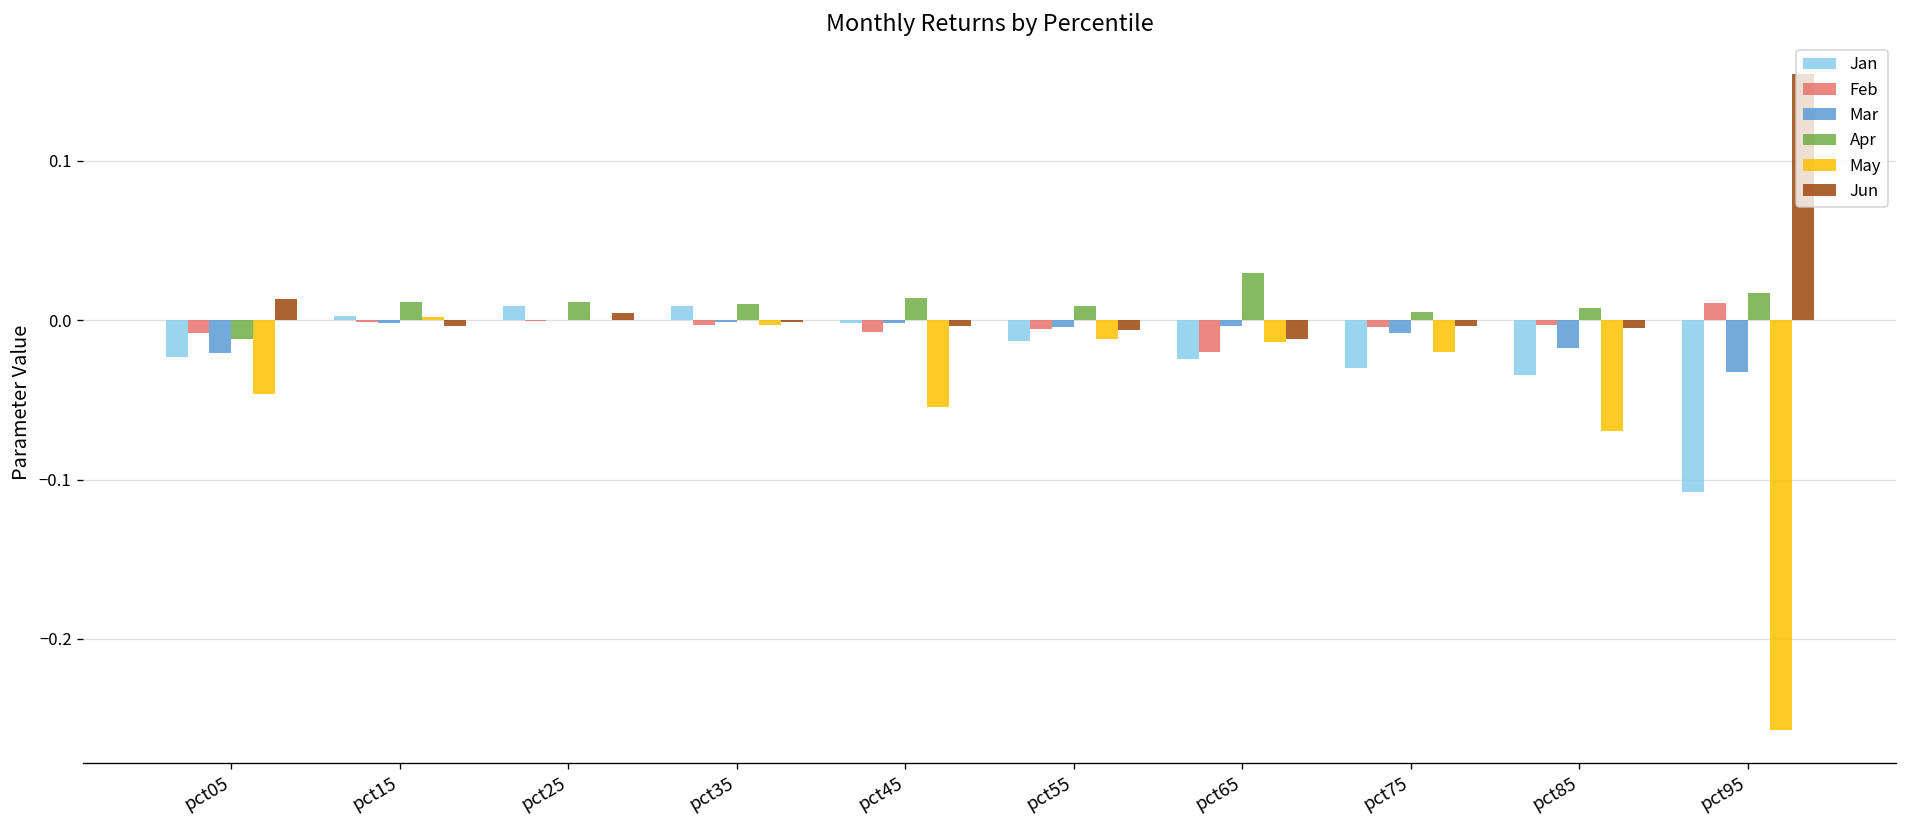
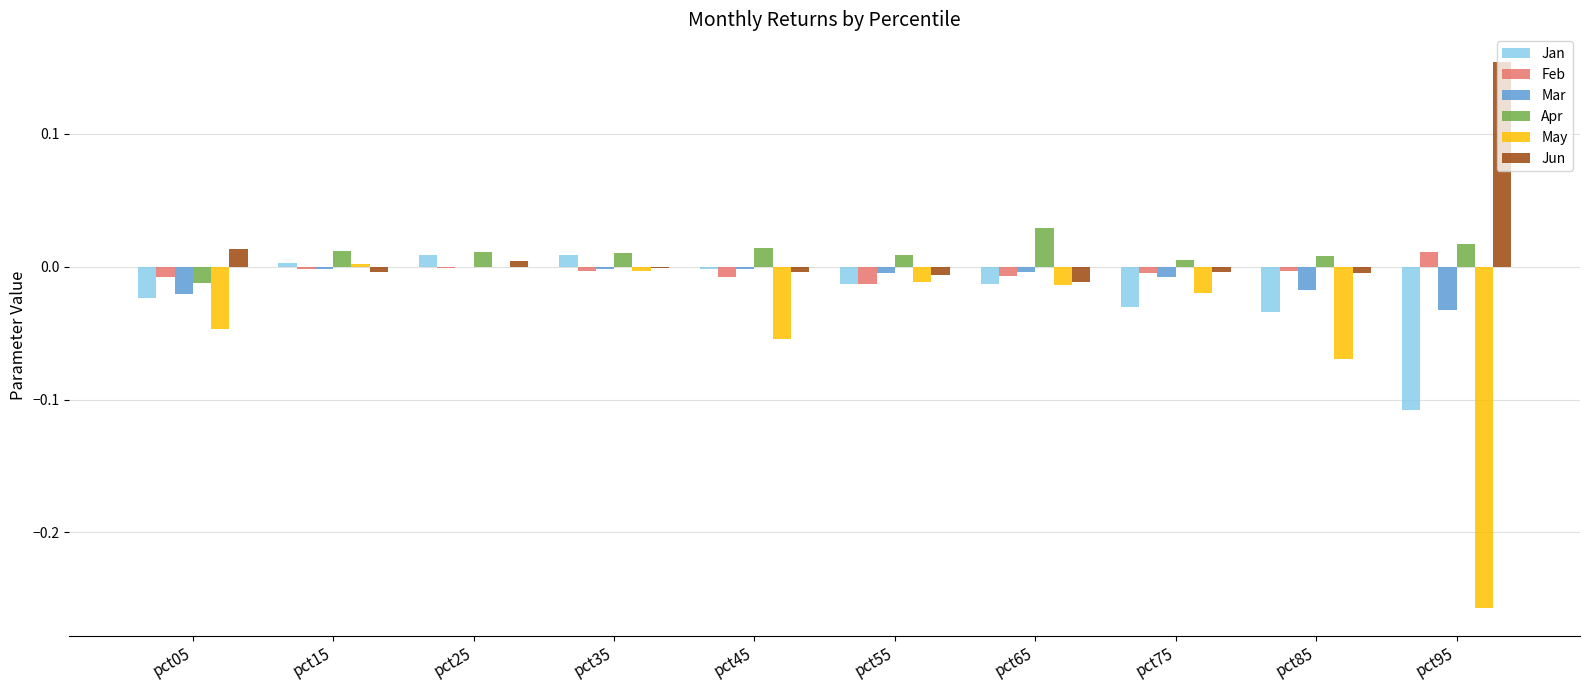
Feb, pct55: -0.006 -> -0.013
Jan, pct65: -0.025 -> -0.013
Feb, pct65: -0.020 -> -0.007
